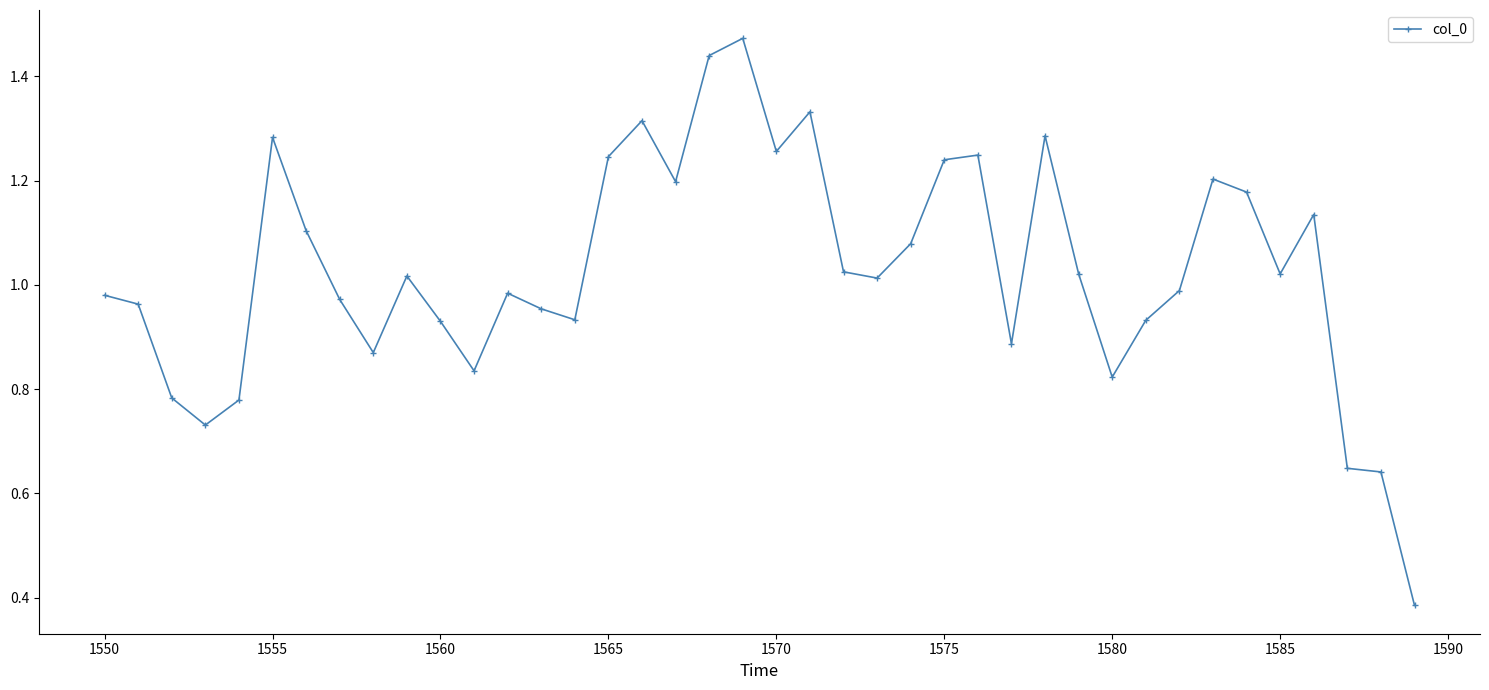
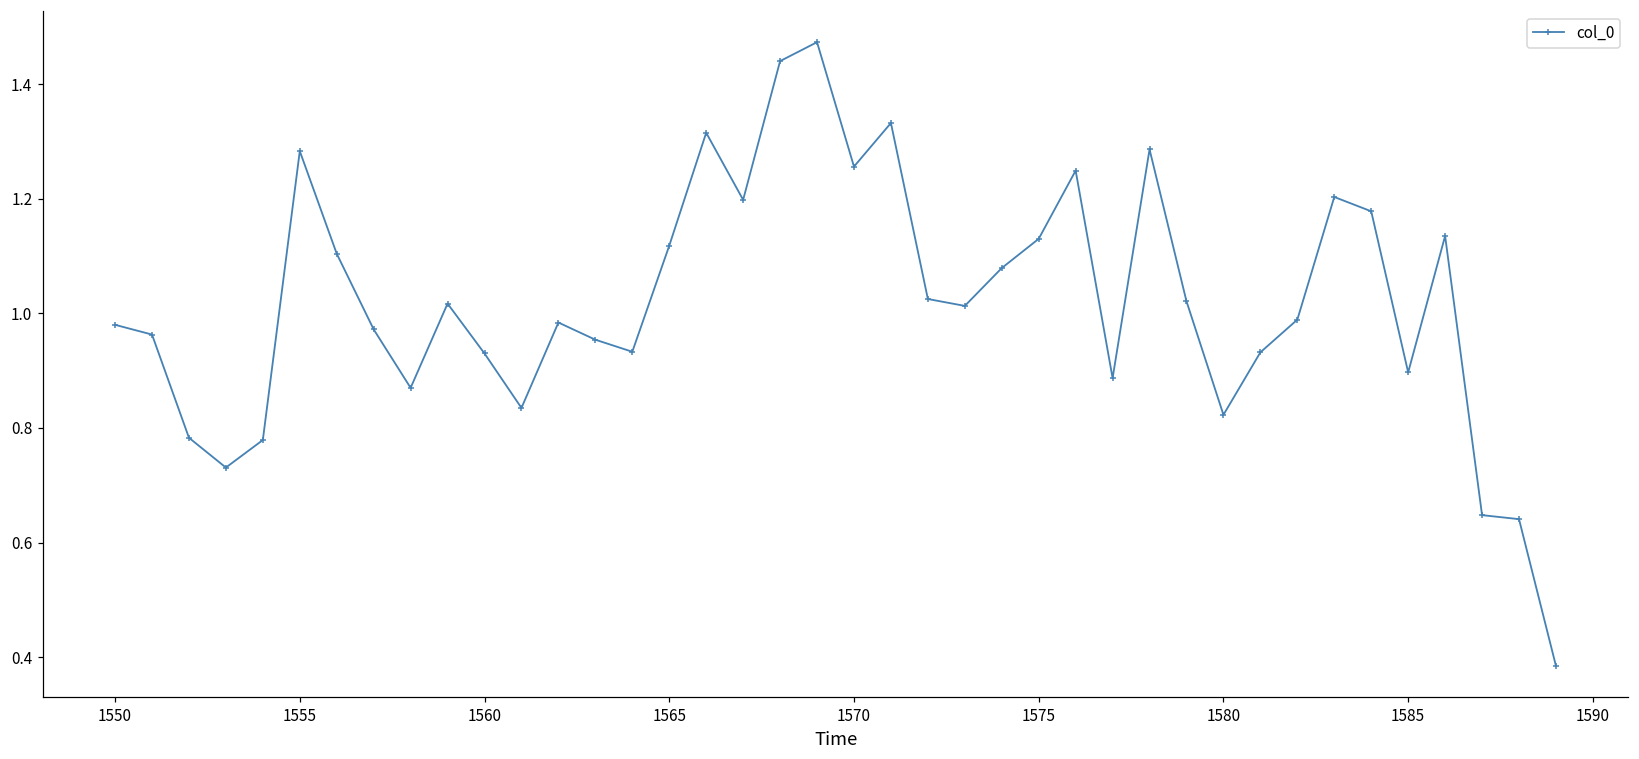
1565: 1.25 -> 1.12
1575: 1.24 -> 1.13
1585: 1.02 -> 0.90
